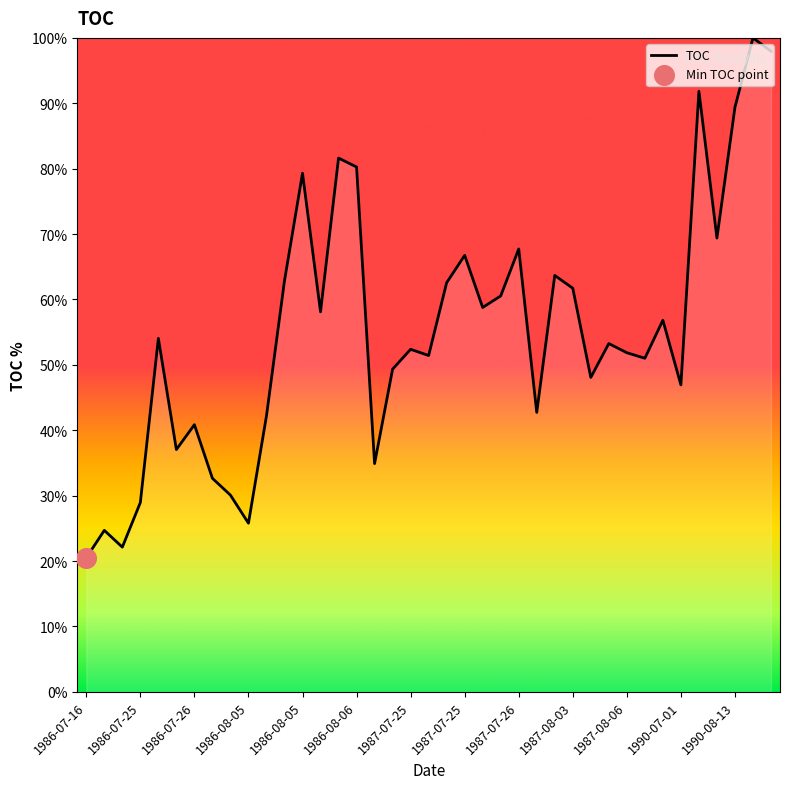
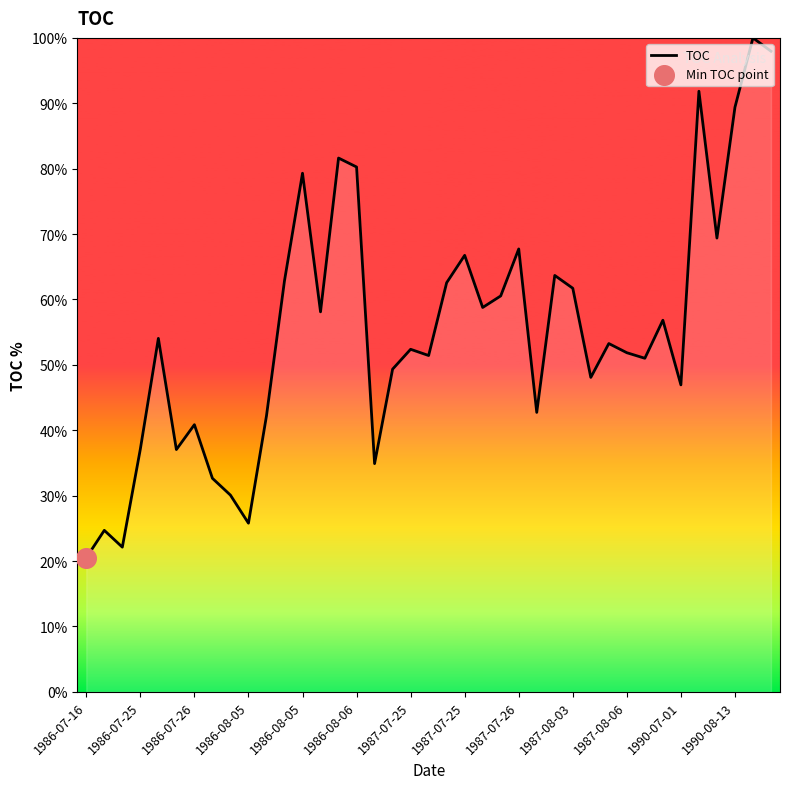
TOC, 1986-07-25: 29% -> 37%
